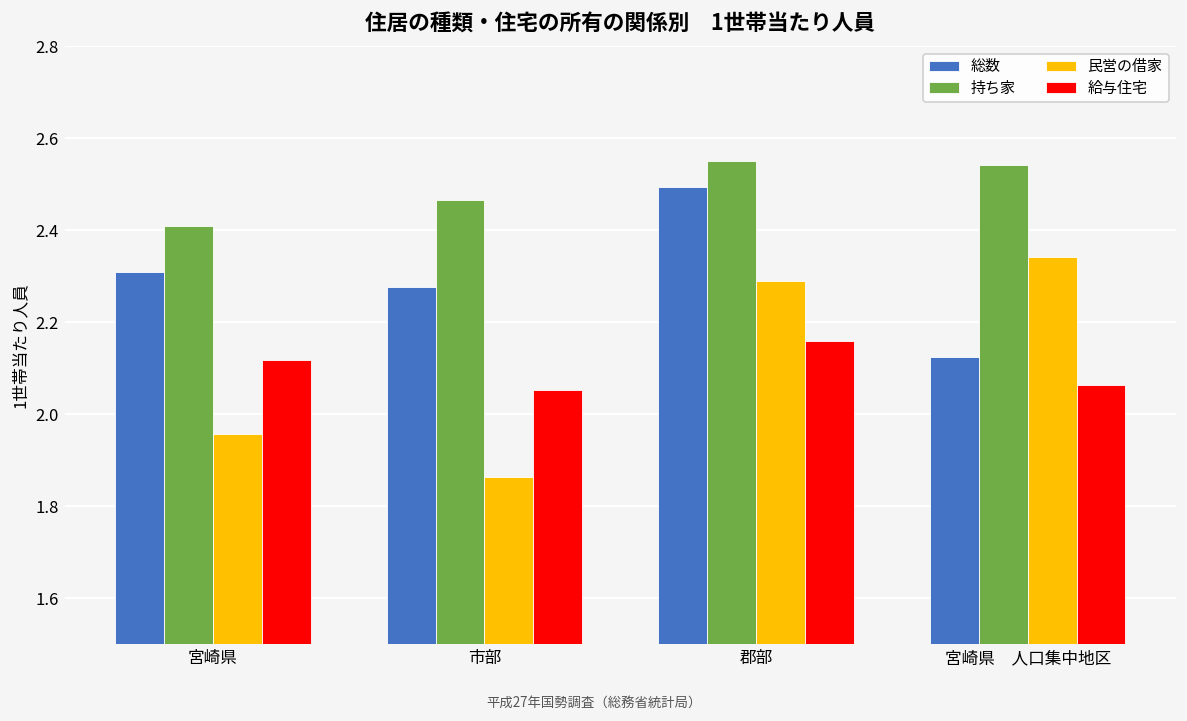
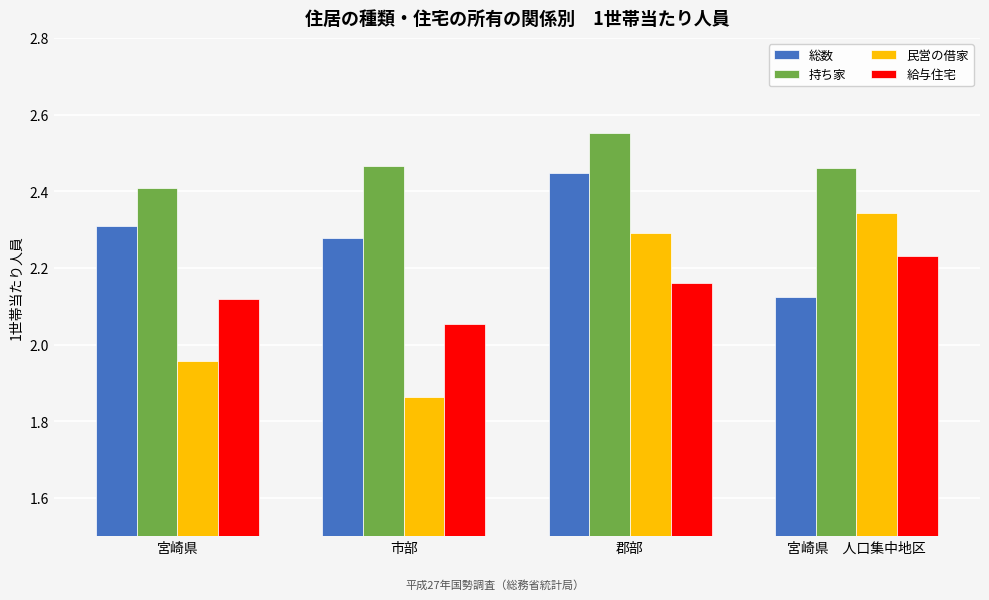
総数, 郡部: 2.50 -> 2.45
持ち家, 宮崎県 人口集中地区: 2.54 -> 2.46
給与住宅, 宮崎県 人口集中地区: 2.06 -> 2.23
